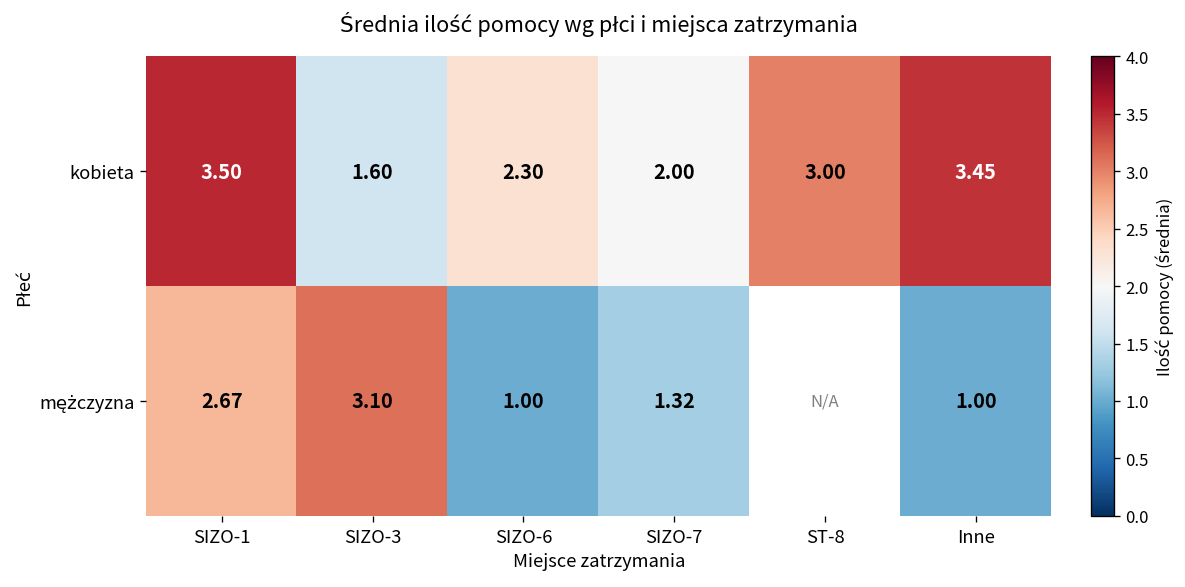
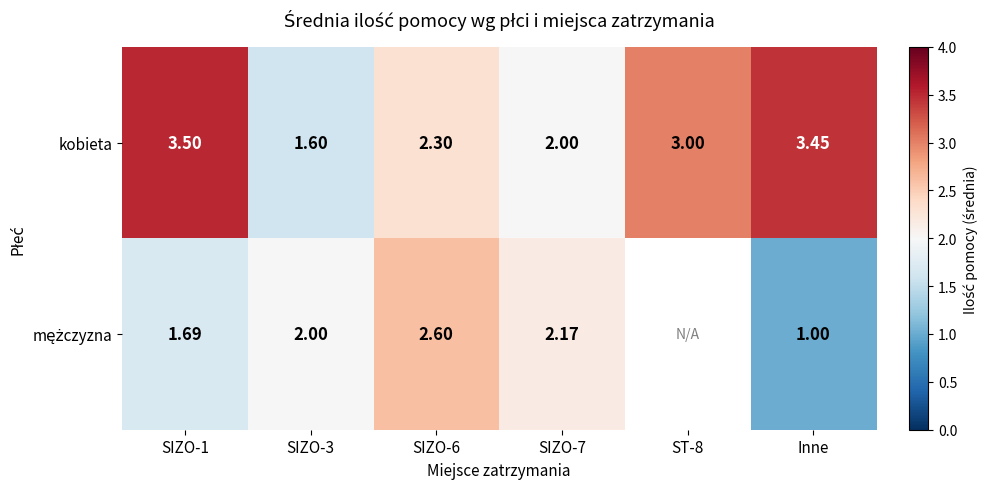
mężczyzna, SIZO-1: 2.67 -> 1.69
mężczyzna, SIZO-3: 3.10 -> 2.00
mężczyzna, SIZO-6: 1.00 -> 2.60
mężczyzna, SIZO-7: 1.32 -> 2.17
